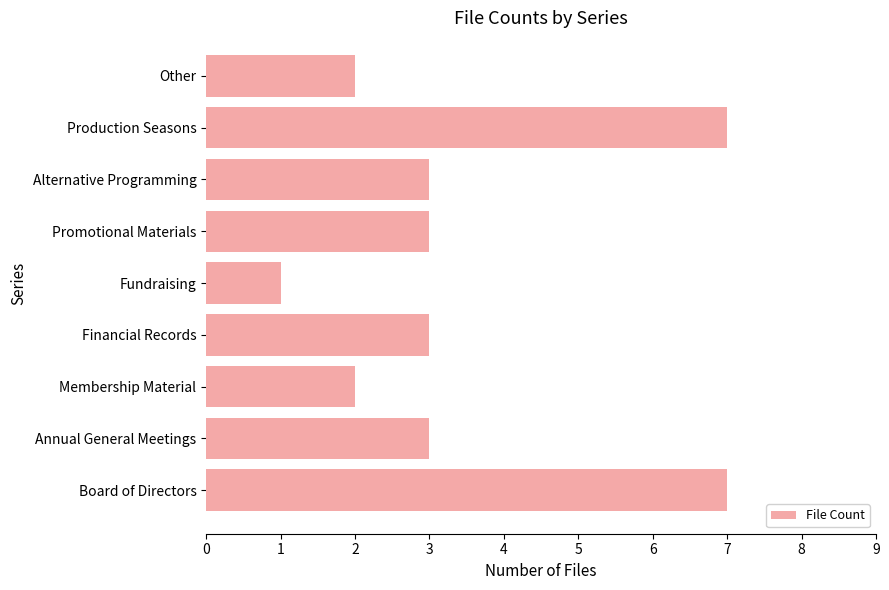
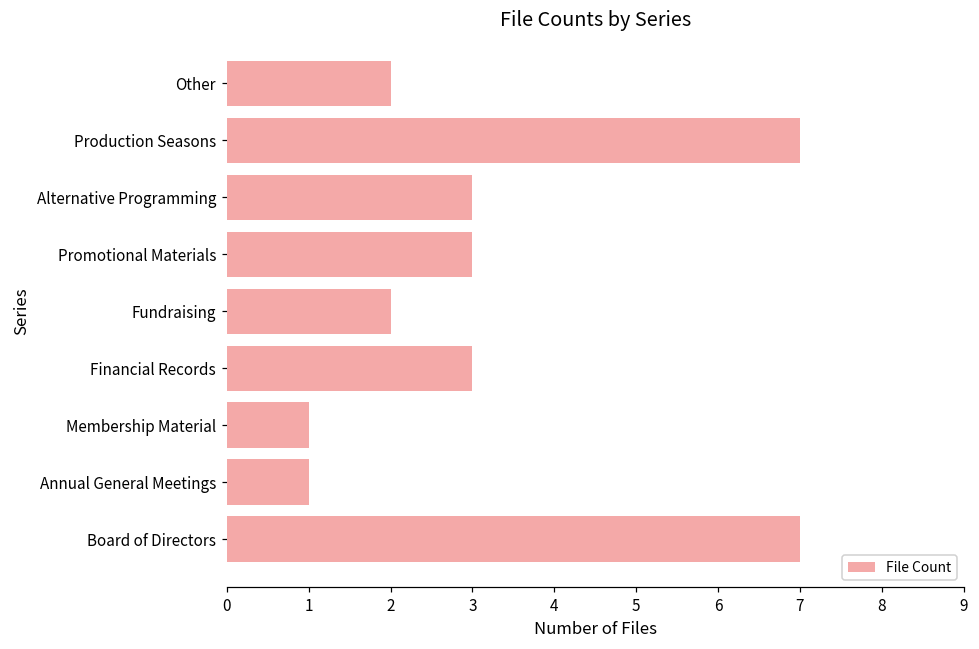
Fundraising: 1 -> 2
Membership Material: 2 -> 1
Annual General Meetings: 3 -> 1
